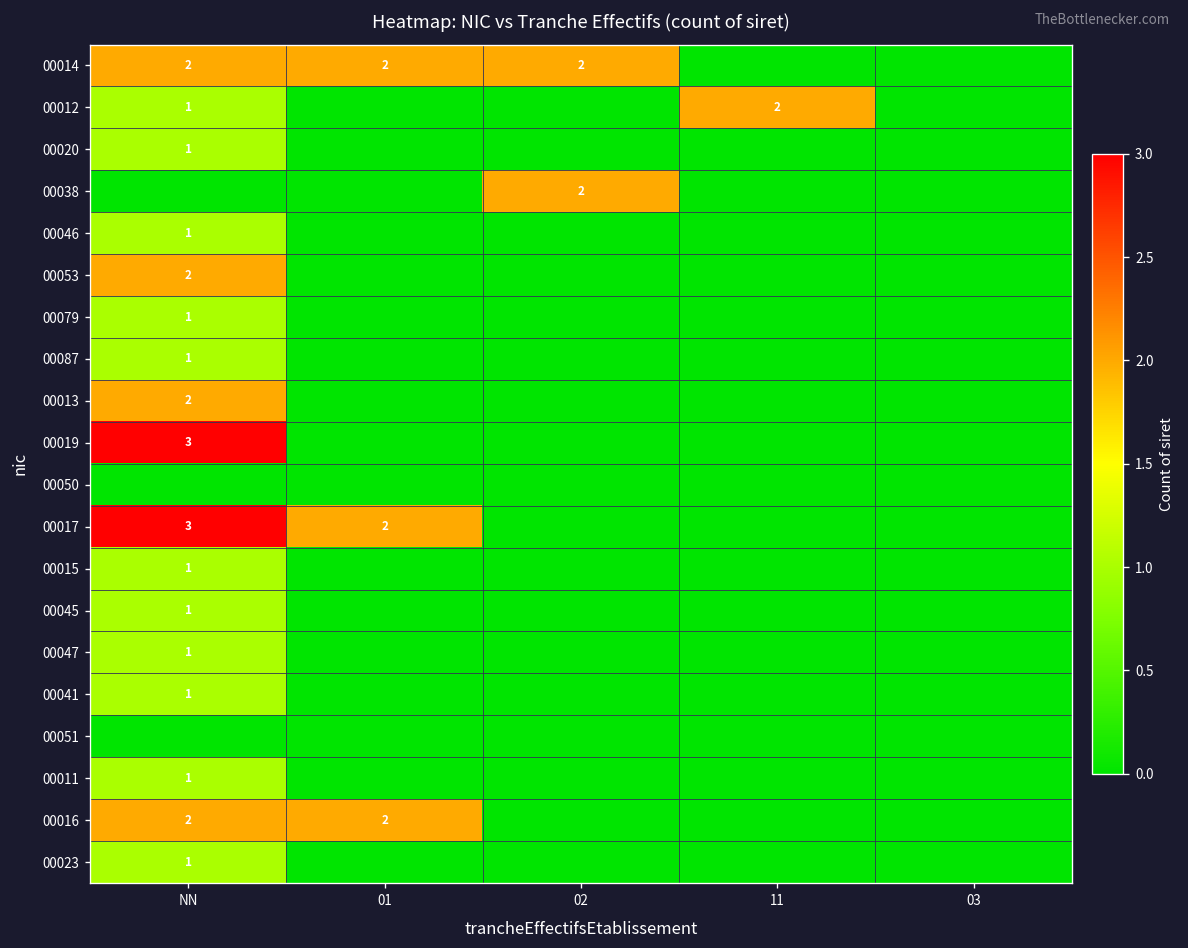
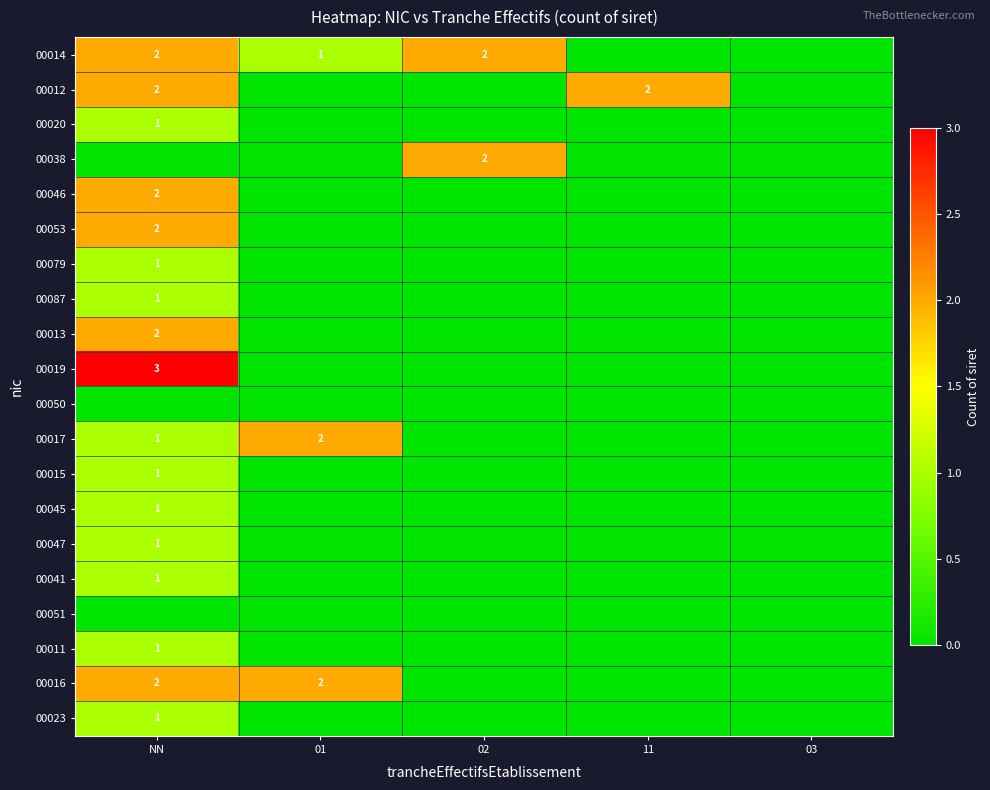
00014, 01: 2 -> 1
00012, NN: 1 -> 2
00046, NN: 1 -> 2
00017, NN: 3 -> 1
